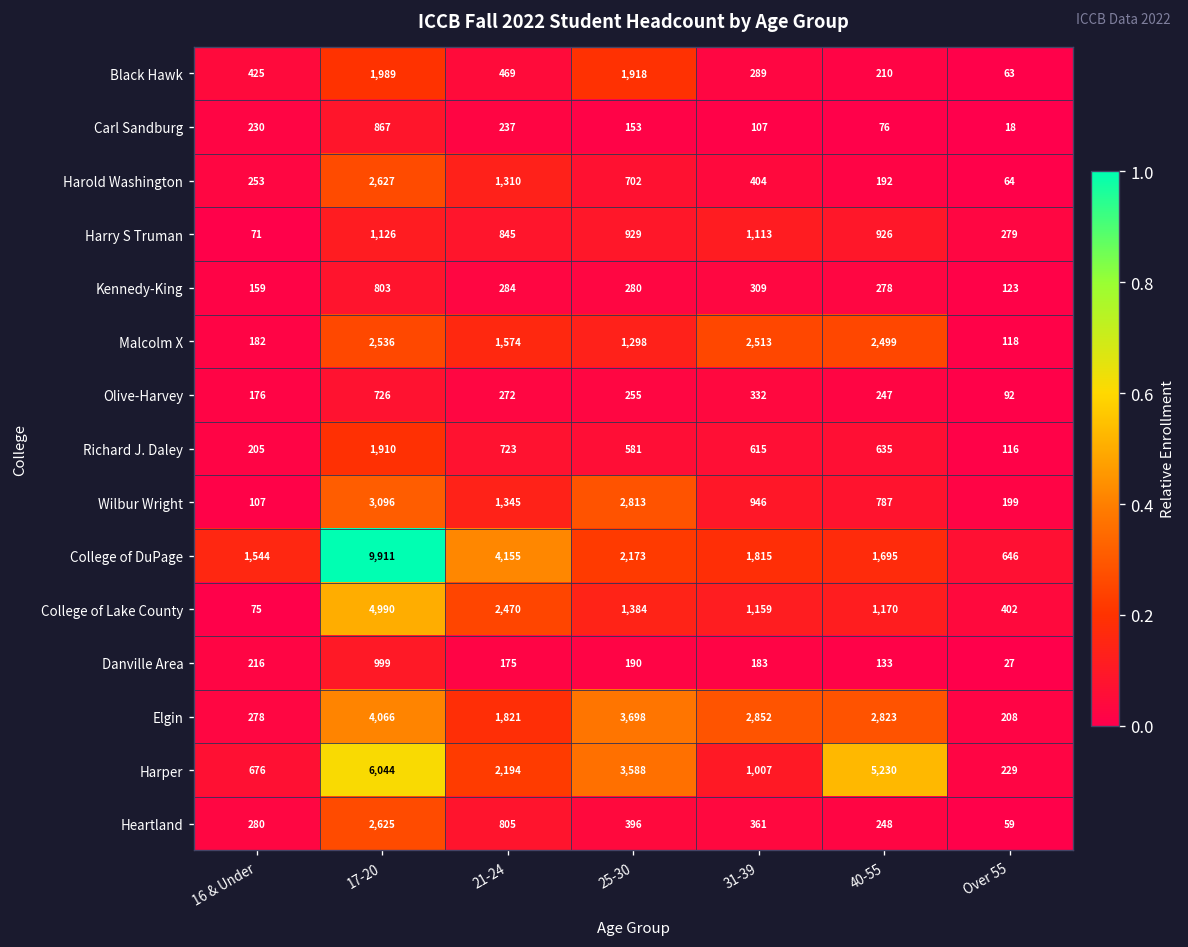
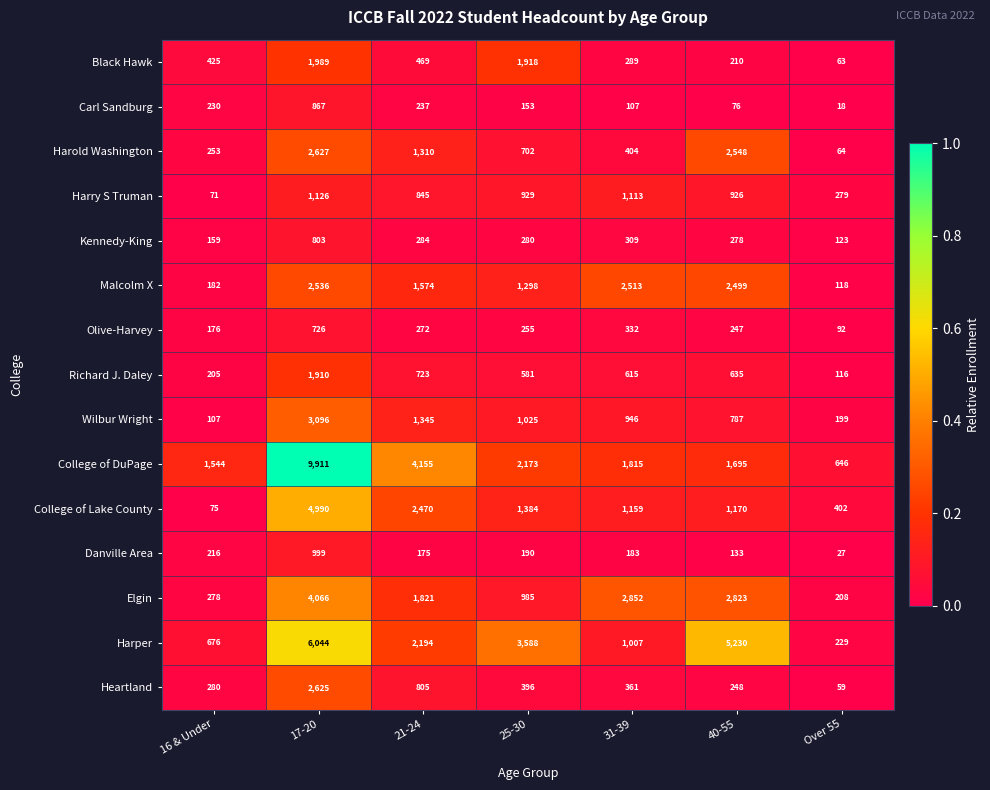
Harold Washington, 40-55: 192 -> 2,548
Wilbur Wright, 25-30: 2,813 -> 1,025
Elgin, 25-30: 3,698 -> 985
